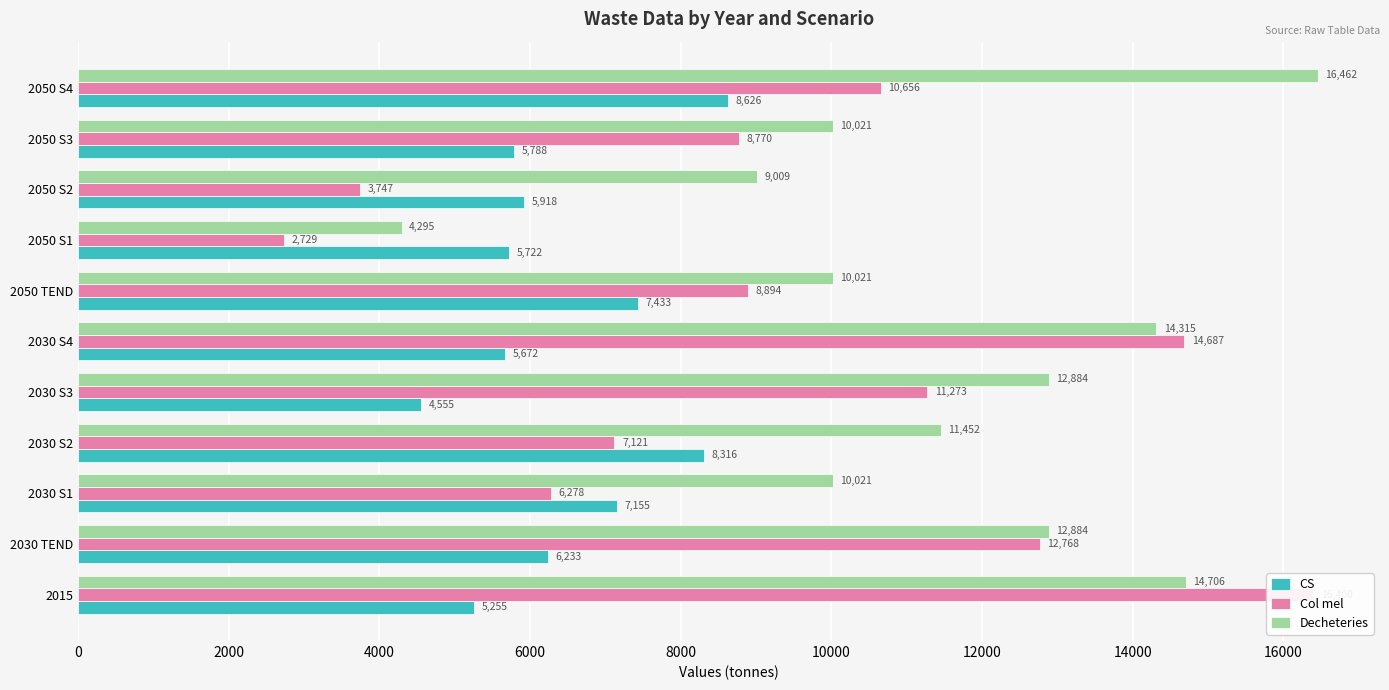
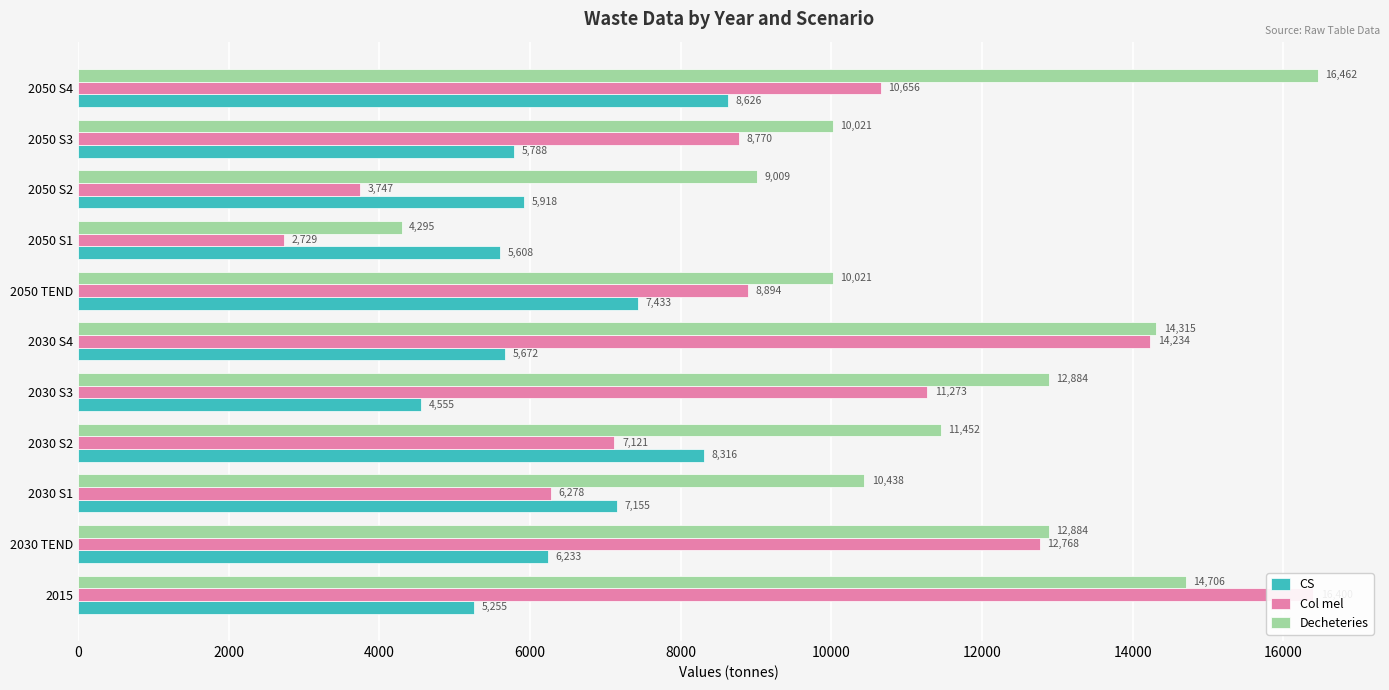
CS, 2050 S1: 5,722 -> 5,608
Col mel, 2030 S4: 14,687 -> 14,234
Decheteries, 2030 S1: 10,021 -> 10,438
